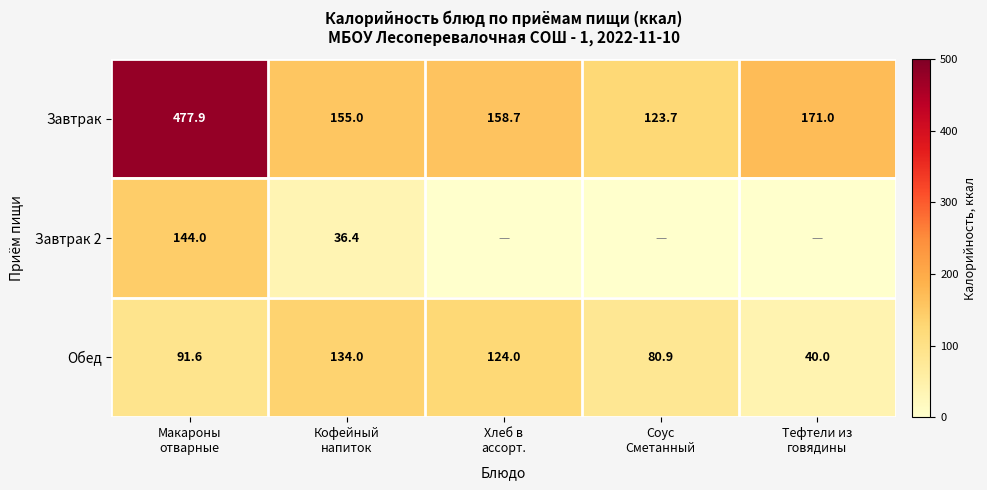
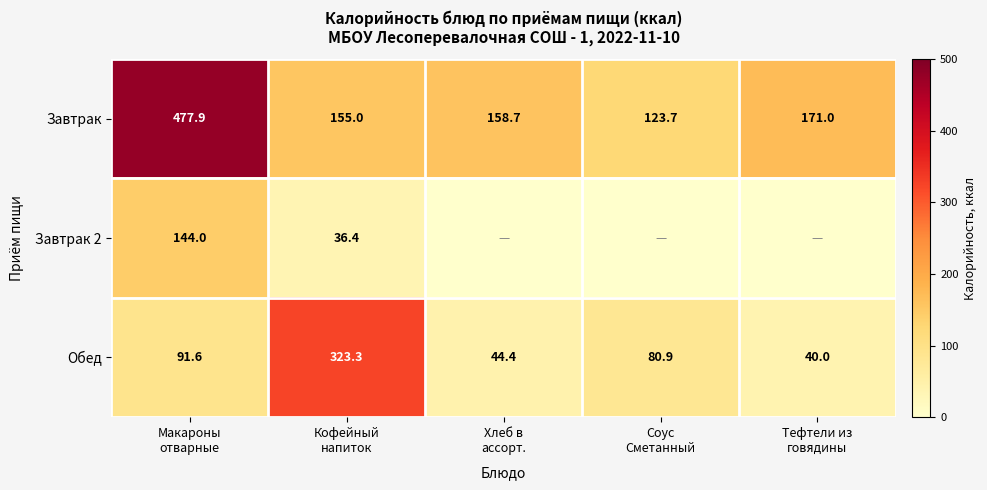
Обед, Кофейный напиток: 134.0 -> 323.3
Обед, Хлеб в ассорт.: 124.0 -> 44.4
